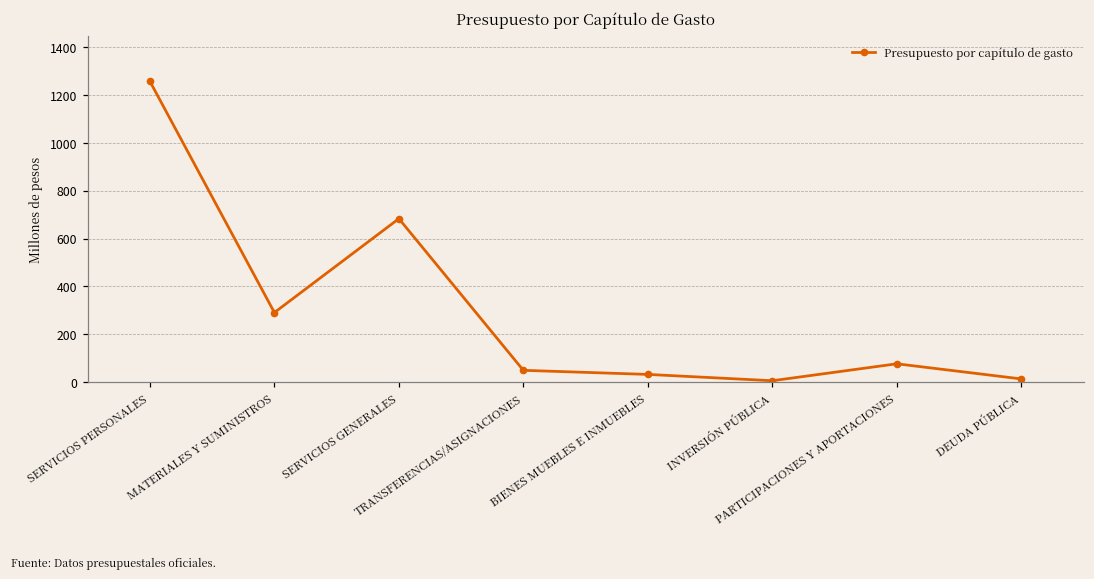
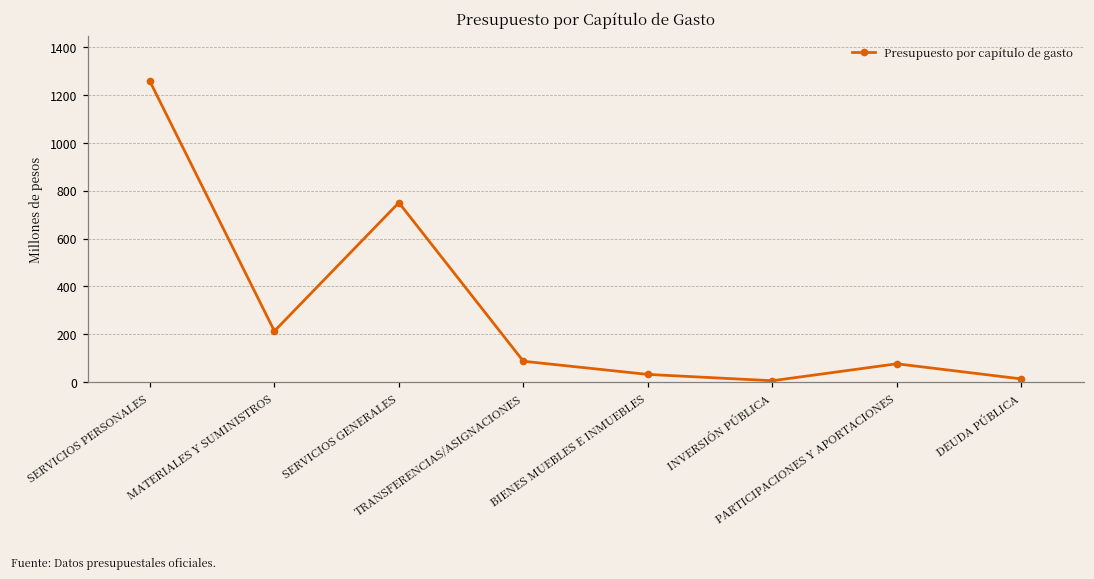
MATERIALES Y SUMINISTROS: 290 -> 210
SERVICIOS GENERALES: 680 -> 750
TRANSFERENCIAS/ASIGNACIONES: 50 -> 90
